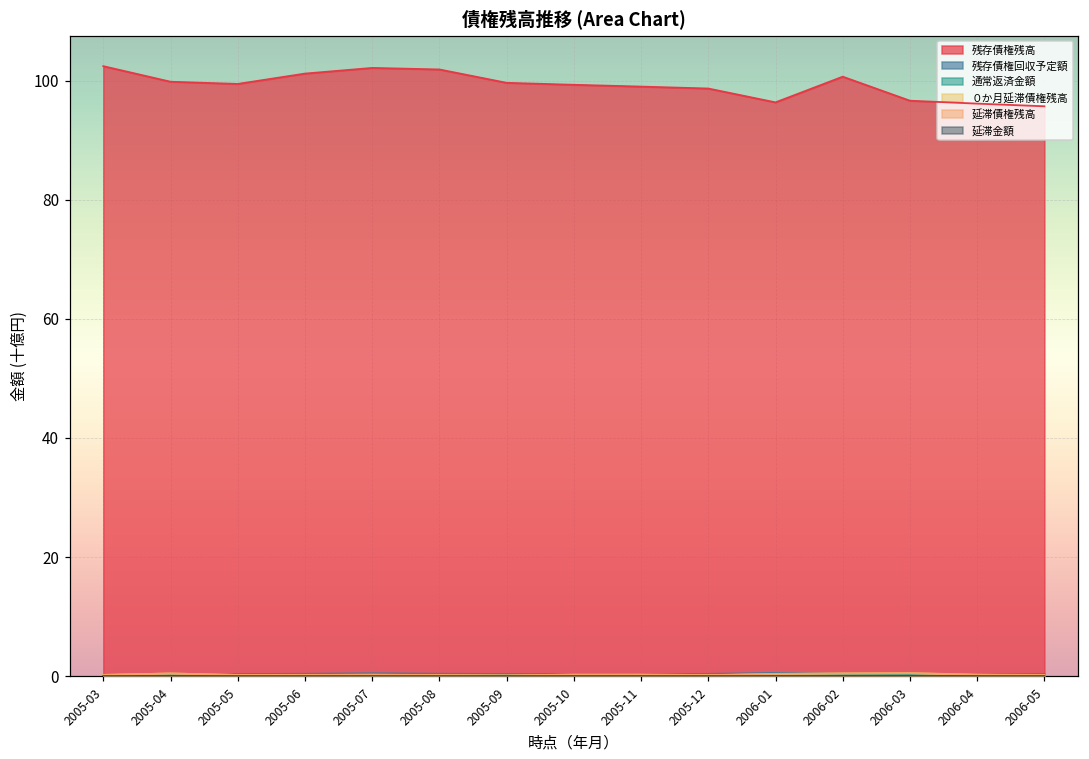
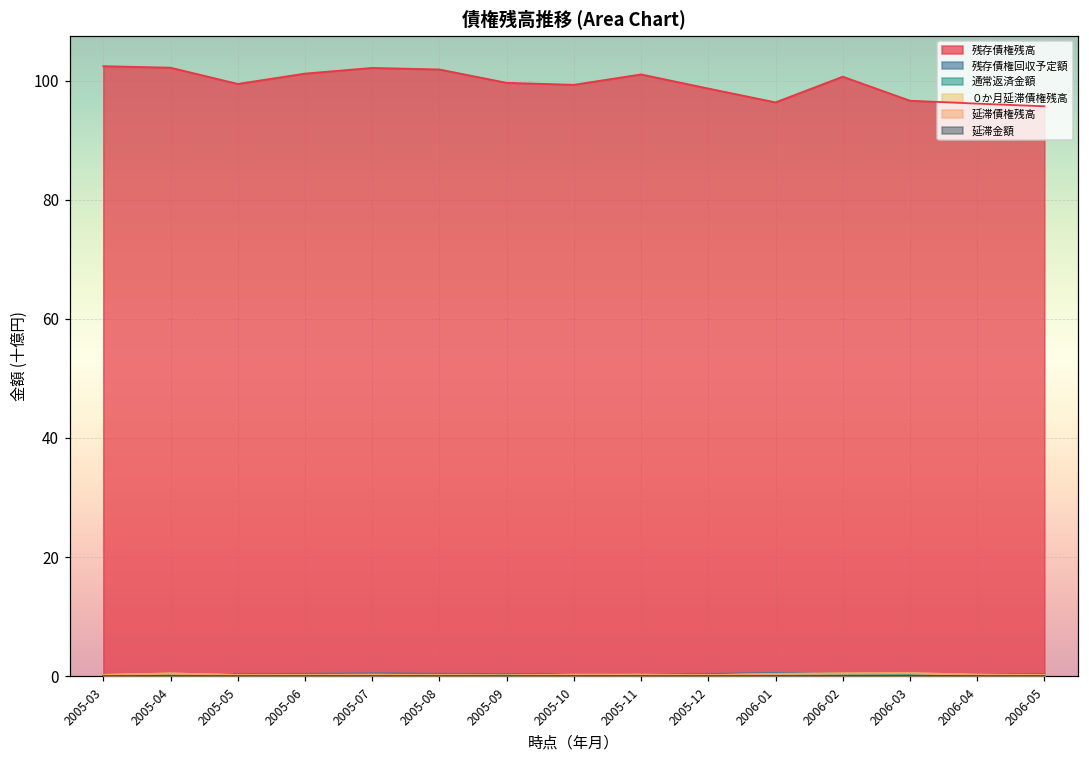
残存債権残高, 2005-04: 100 -> 102
残存債権残高, 2005-11: 99 -> 101
